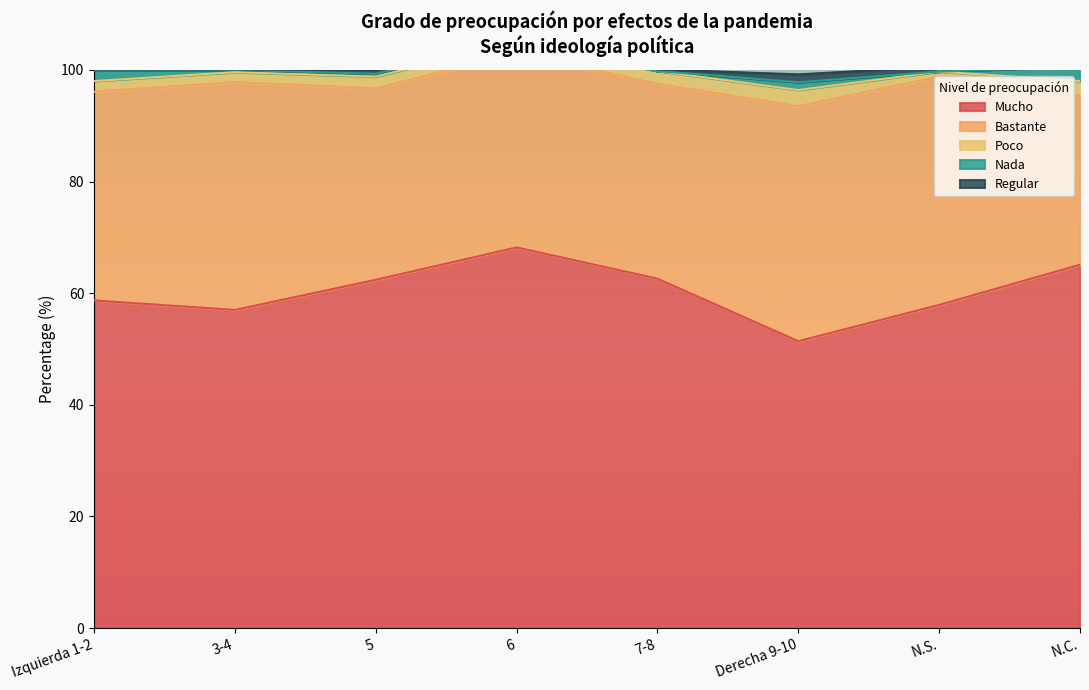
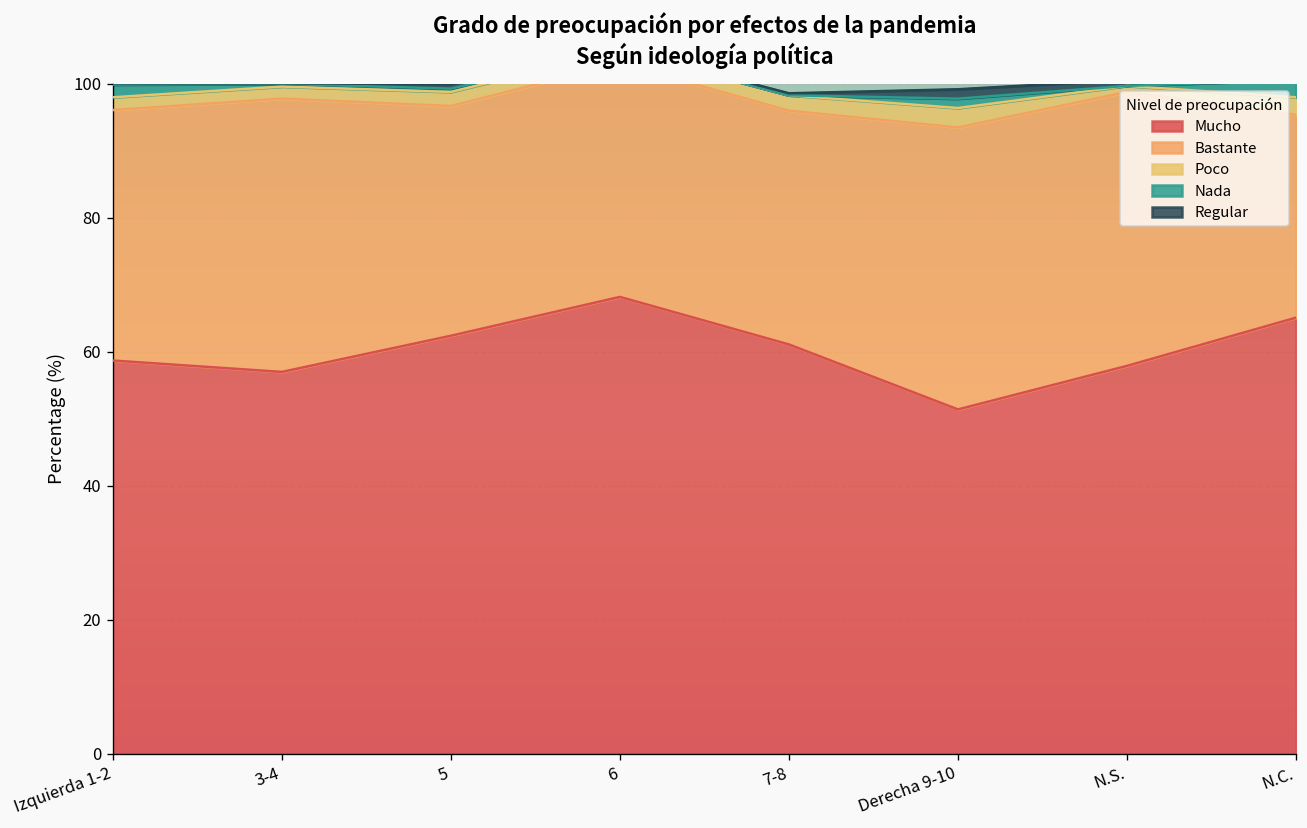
Mucho, 7-8: 63 -> 61
